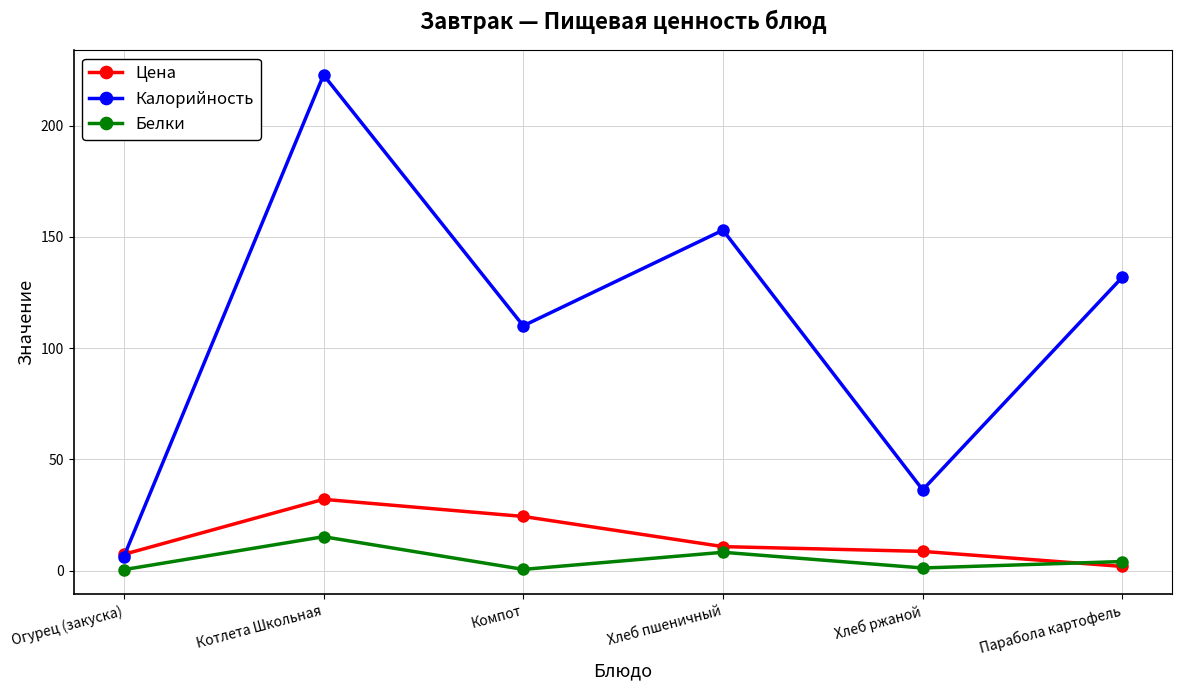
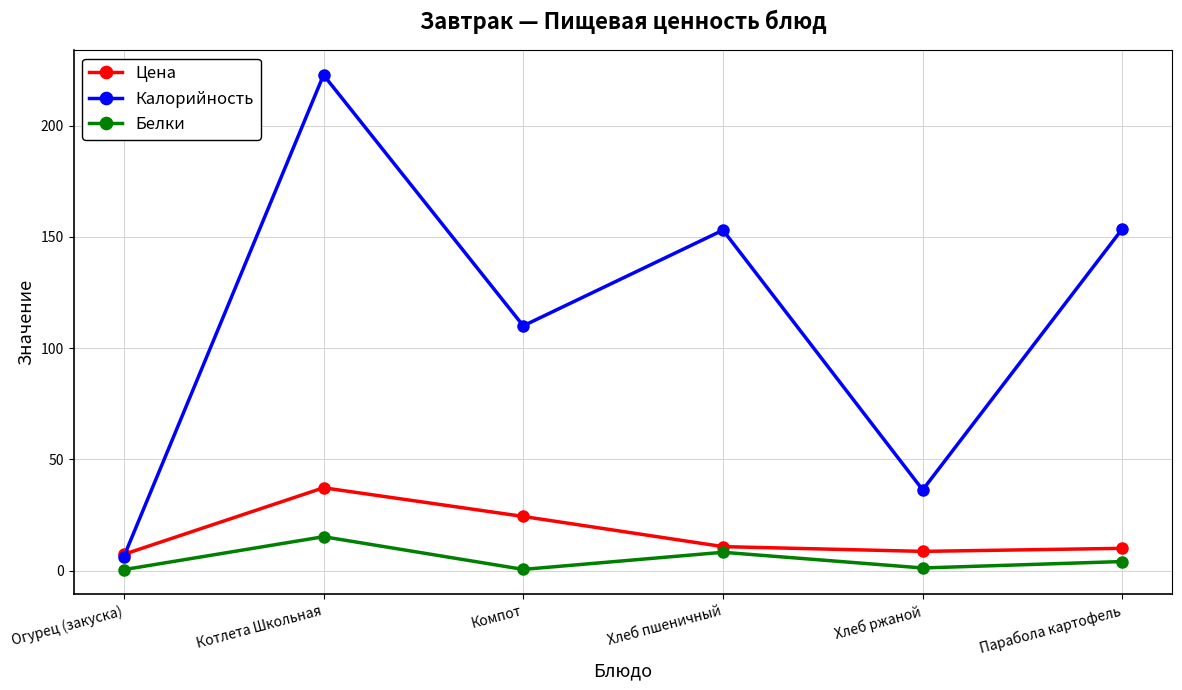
Цена, Котлета Школьная: 32 -> 37
Цена, Парабола картофель: 2 -> 10
Калорийность, Парабола картофель: 132 -> 154
